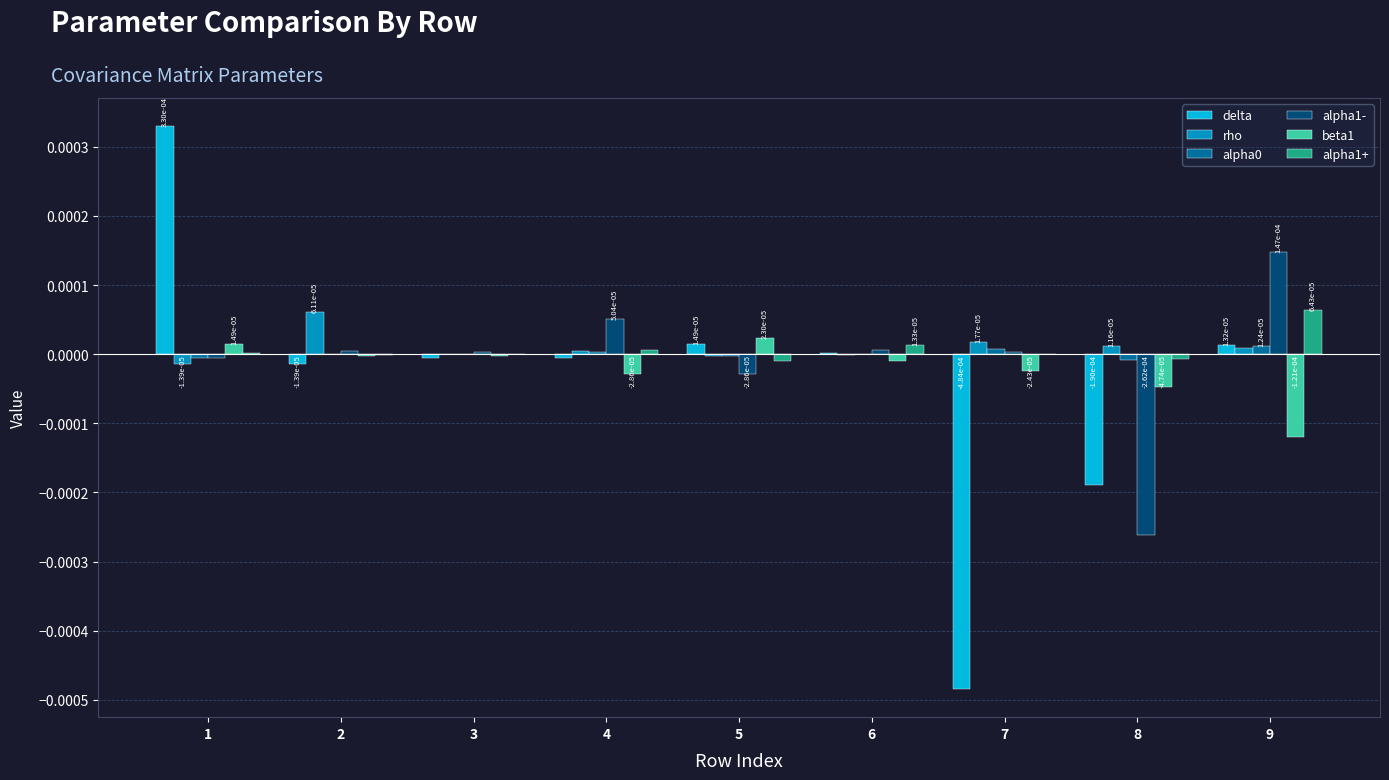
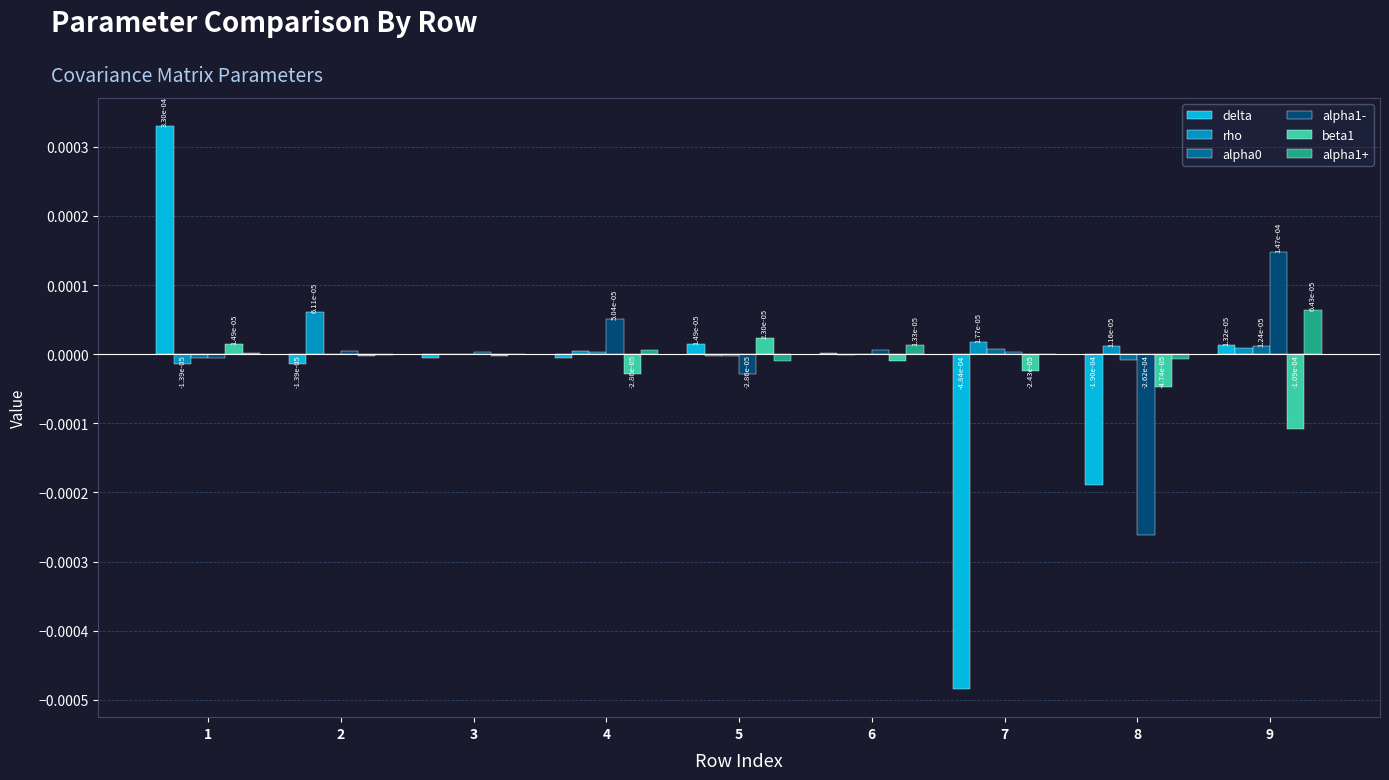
beta1, 9: -1.21e-04 -> -1.09e-04
